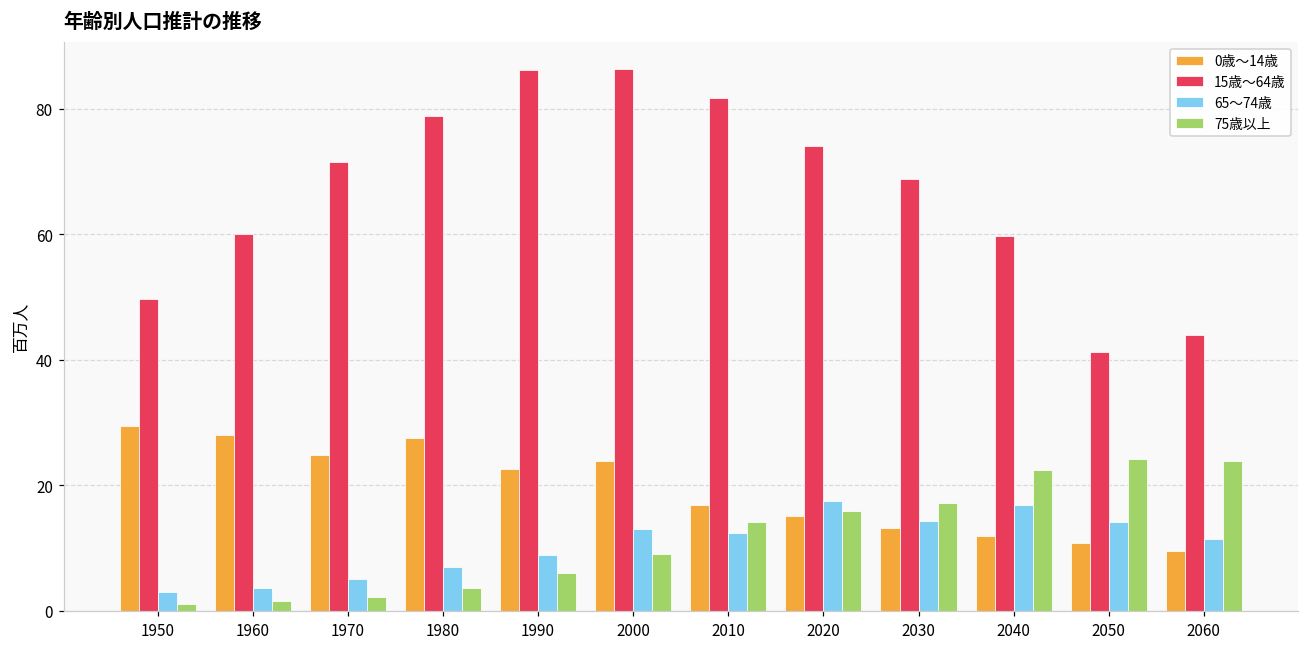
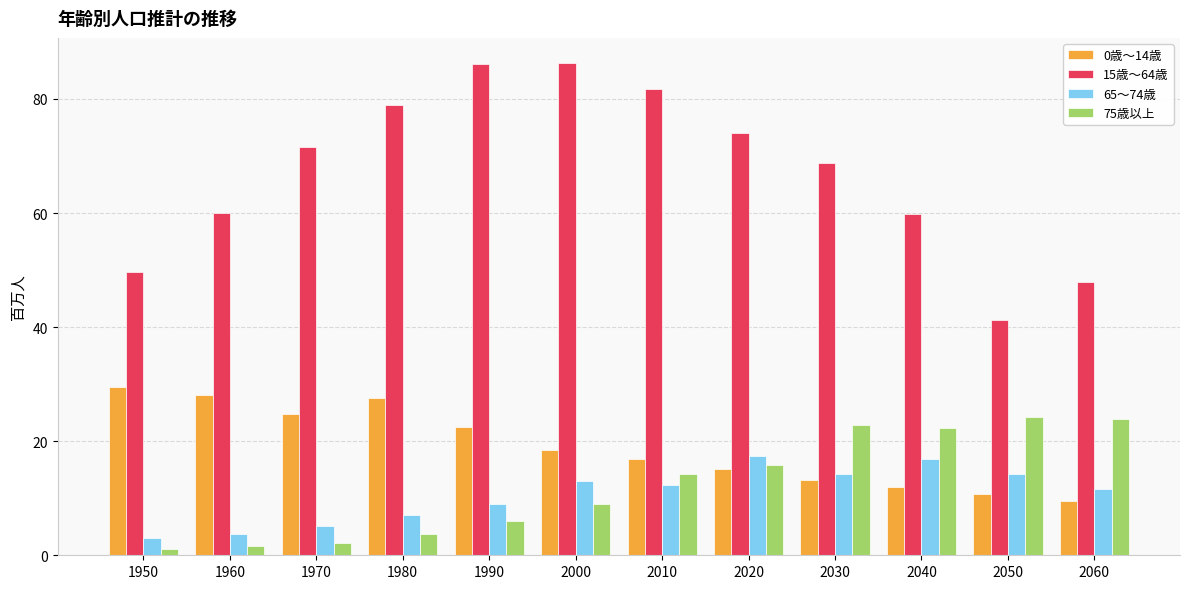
0歳～14歳, 2000: 24 -> 19
75歳以上, 2030: 17 -> 23
15歳～64歳, 2060: 44 -> 48
